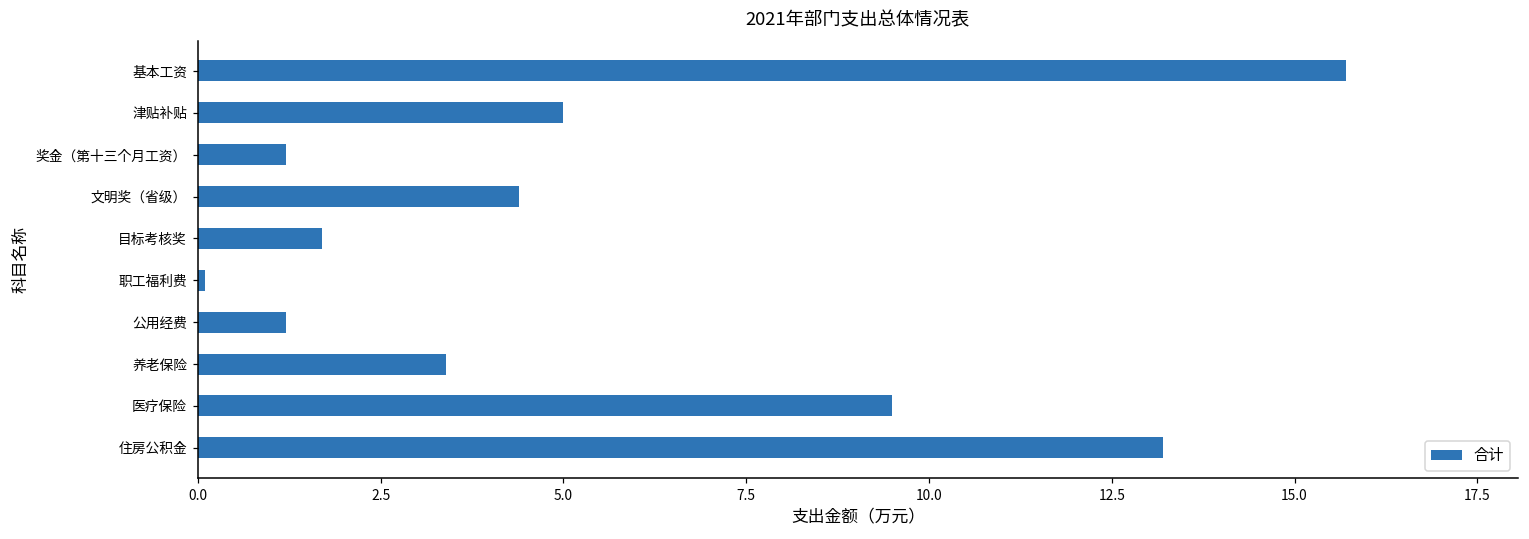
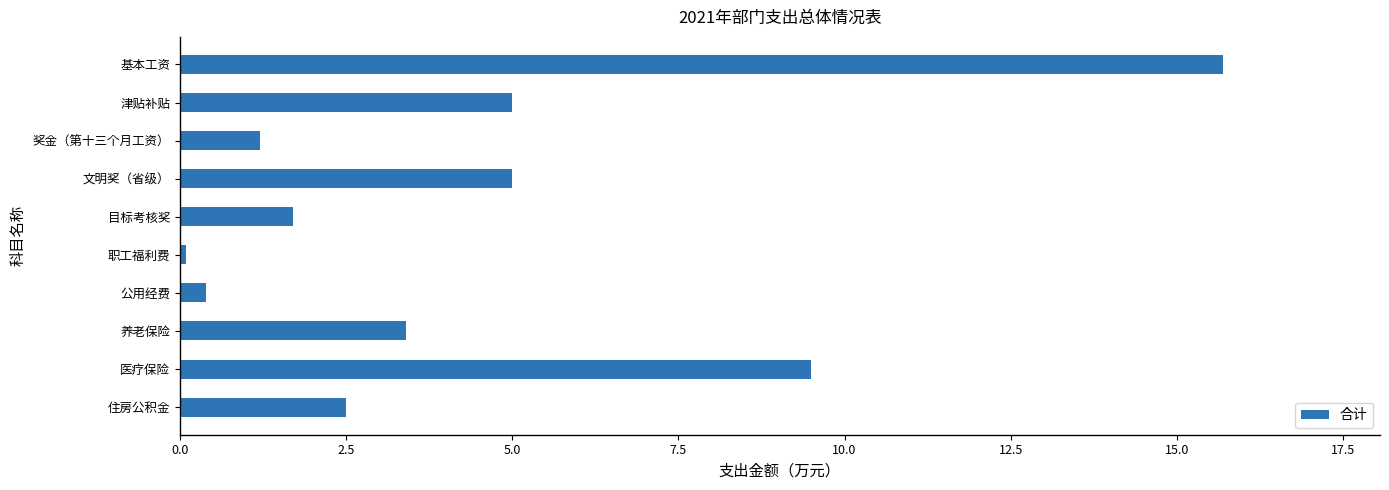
文明奖（省级）: 4.4 -> 5.0
公用经费: 1.2 -> 0.4
住房公积金: 13.2 -> 2.5
